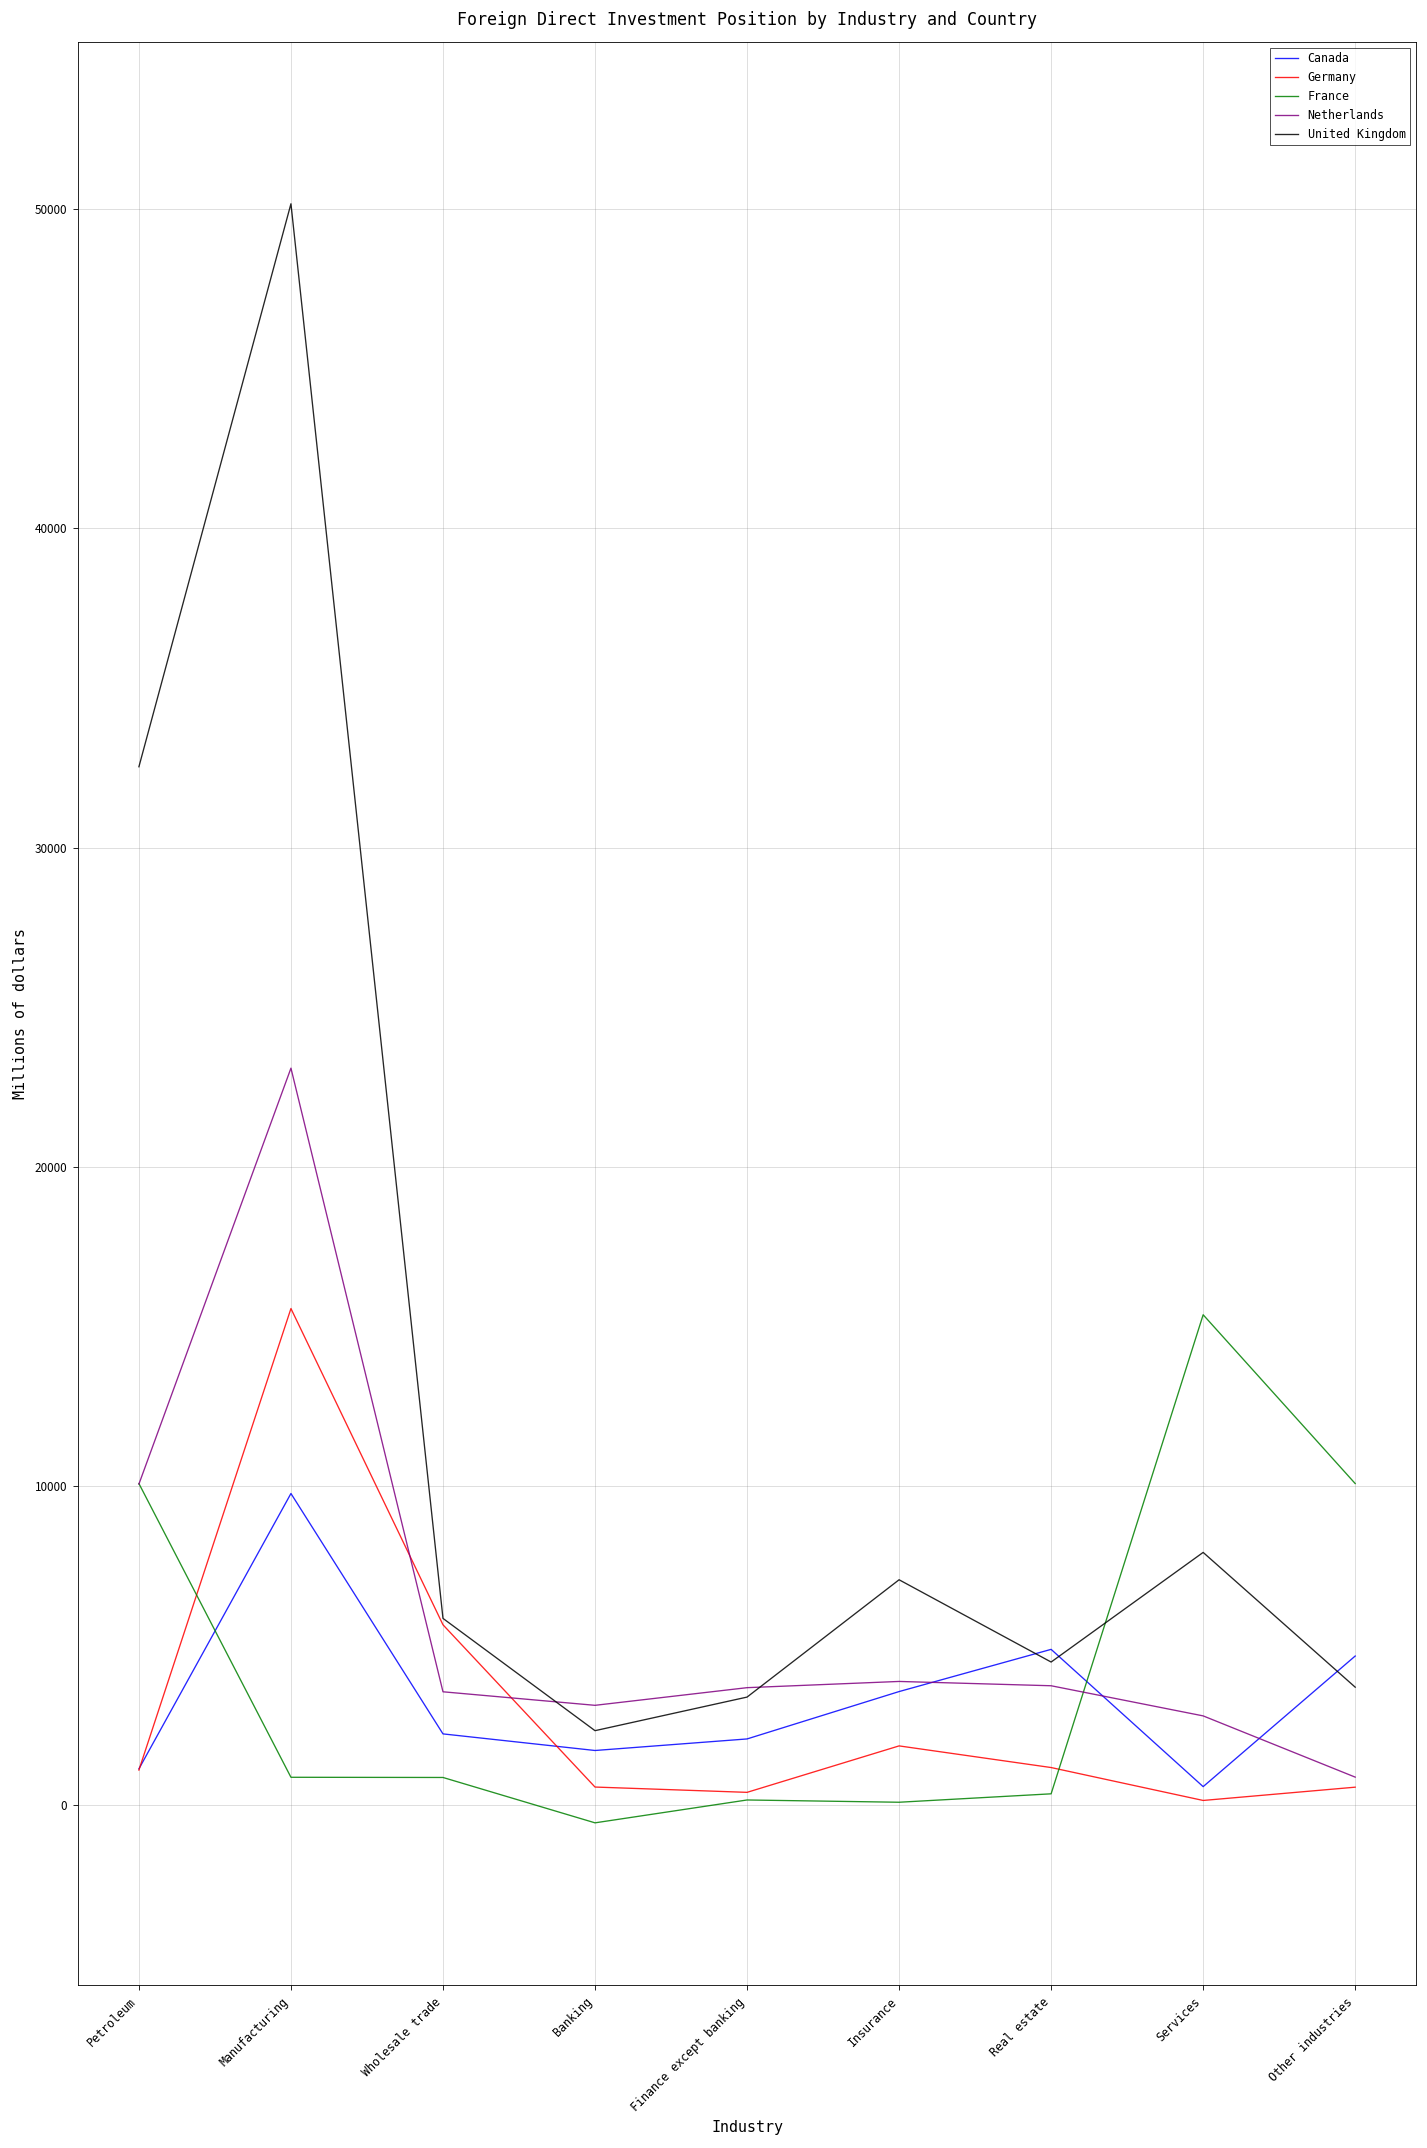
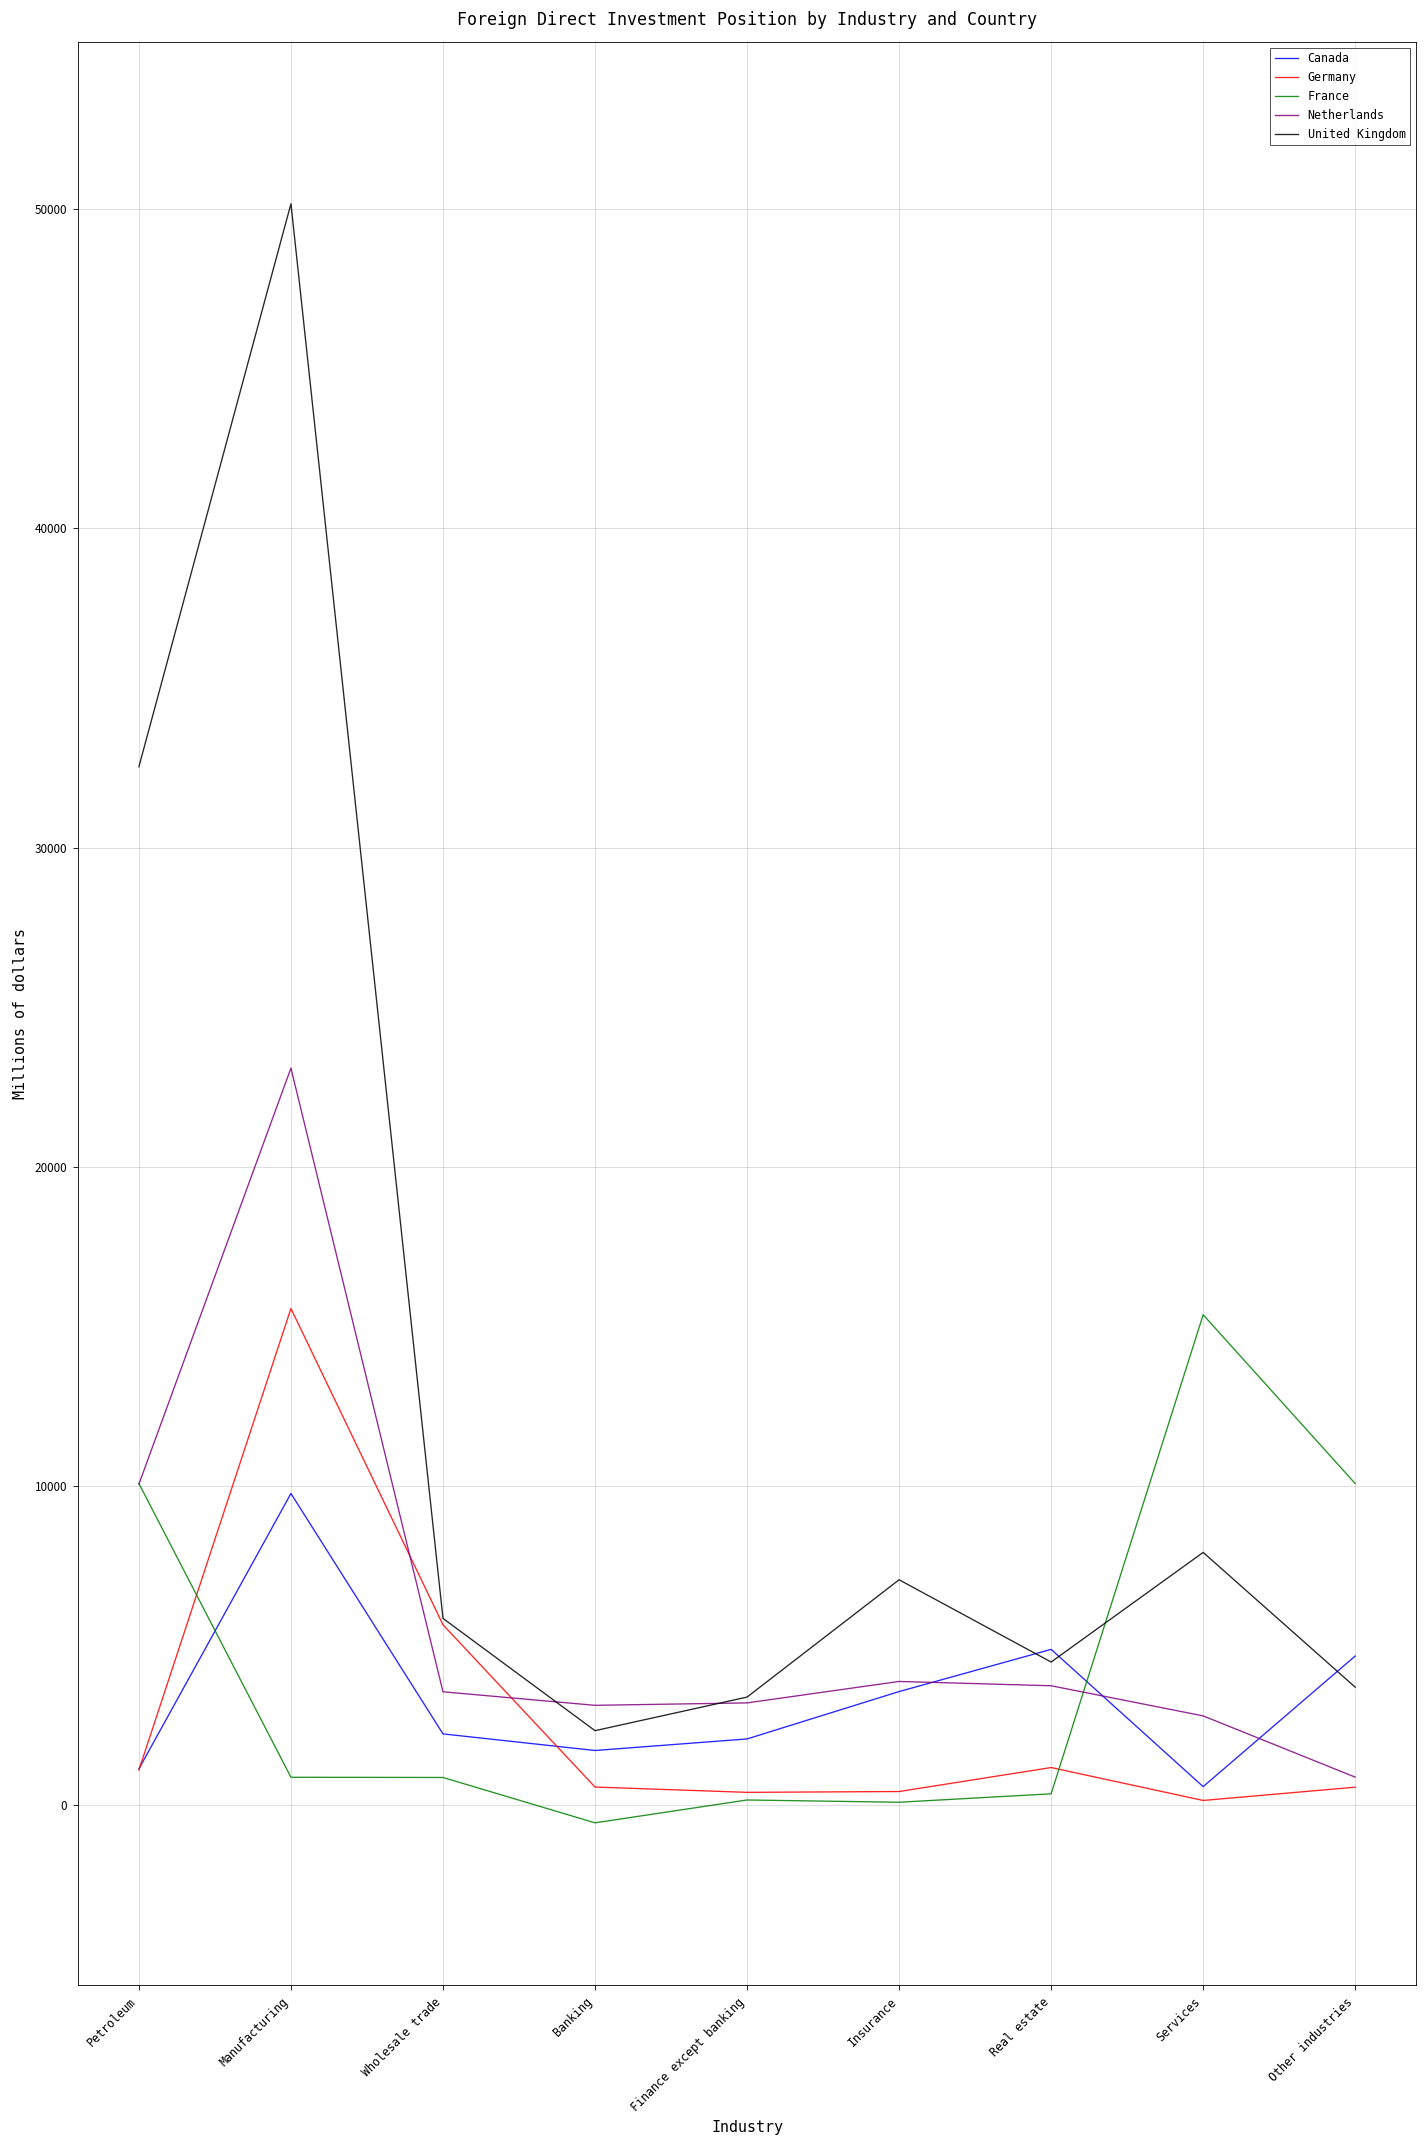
Netherlands, Finance except banking: 3700 -> 3200
Germany, Insurance: 1900 -> 400
